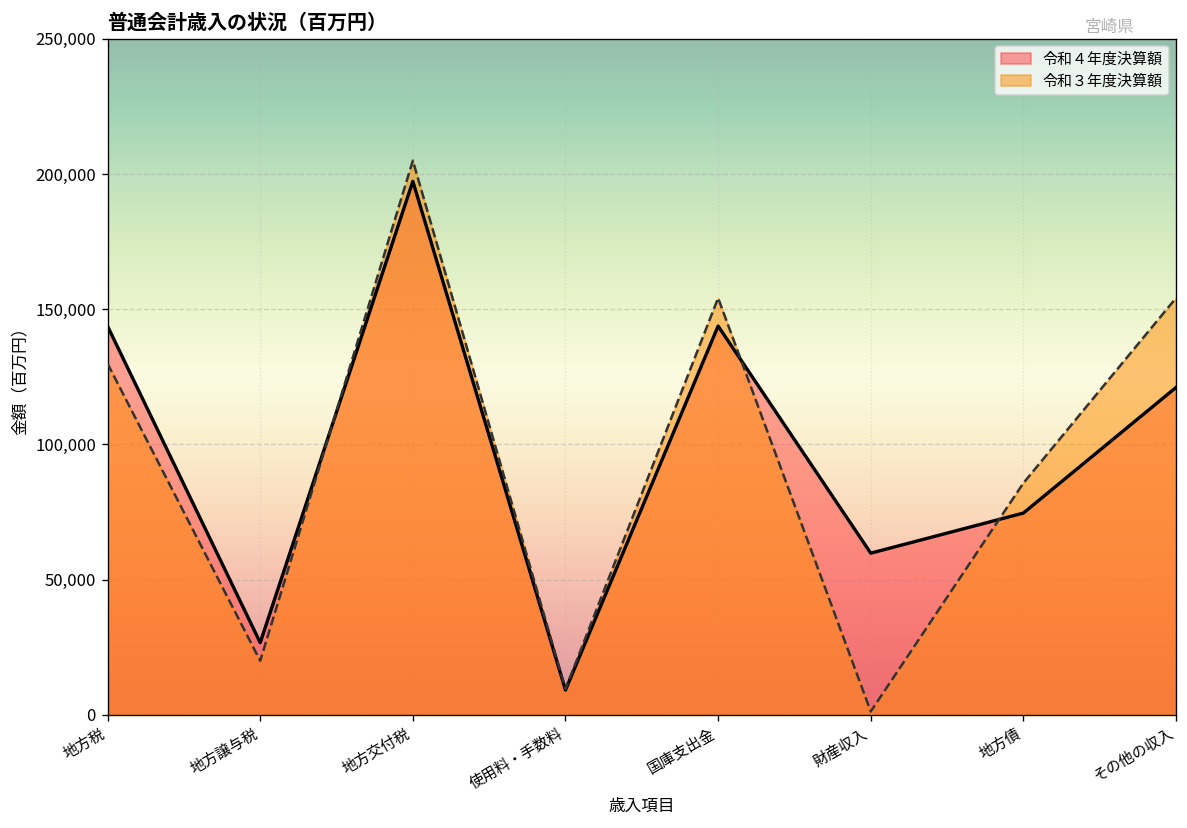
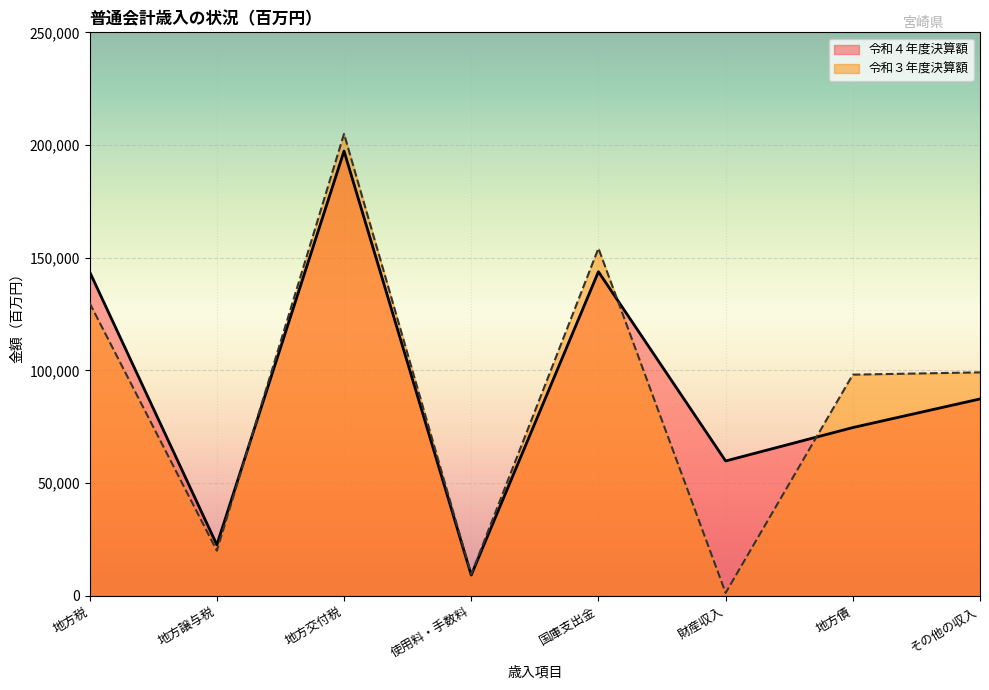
令和４年度決算額, 地方譲与税: 27,000 -> 23,000
令和３年度決算額, 地方債: 86,000 -> 98,000
令和４年度決算額, その他の収入: 121,000 -> 87,000
令和３年度決算額, その他の収入: 154,000 -> 99,000
